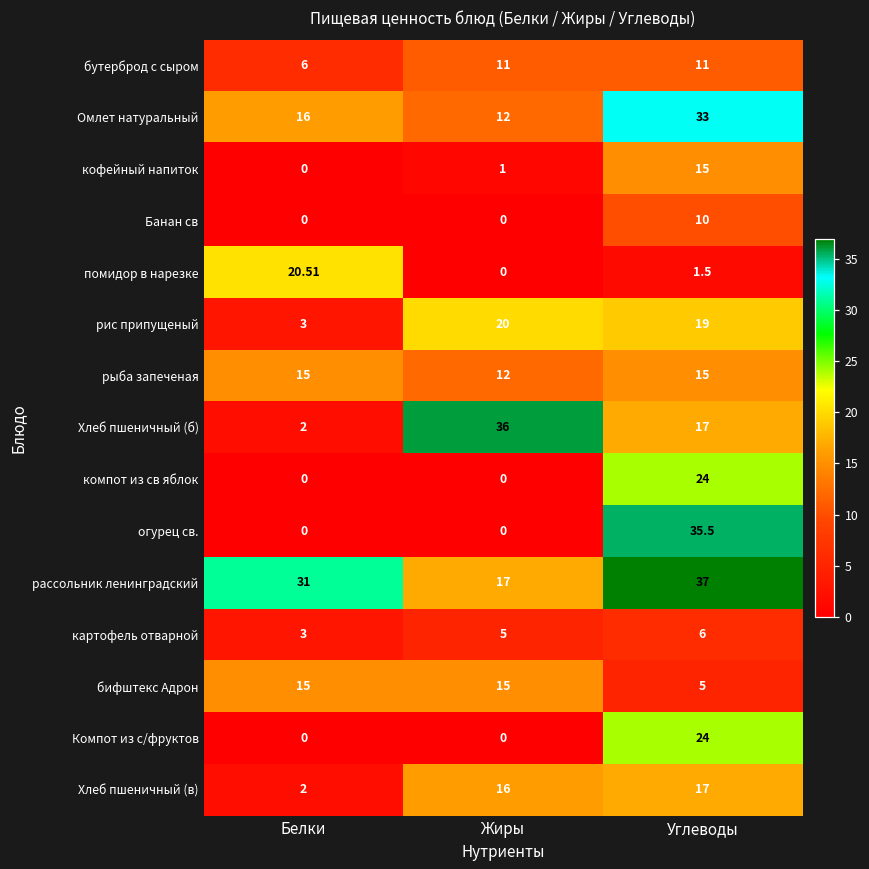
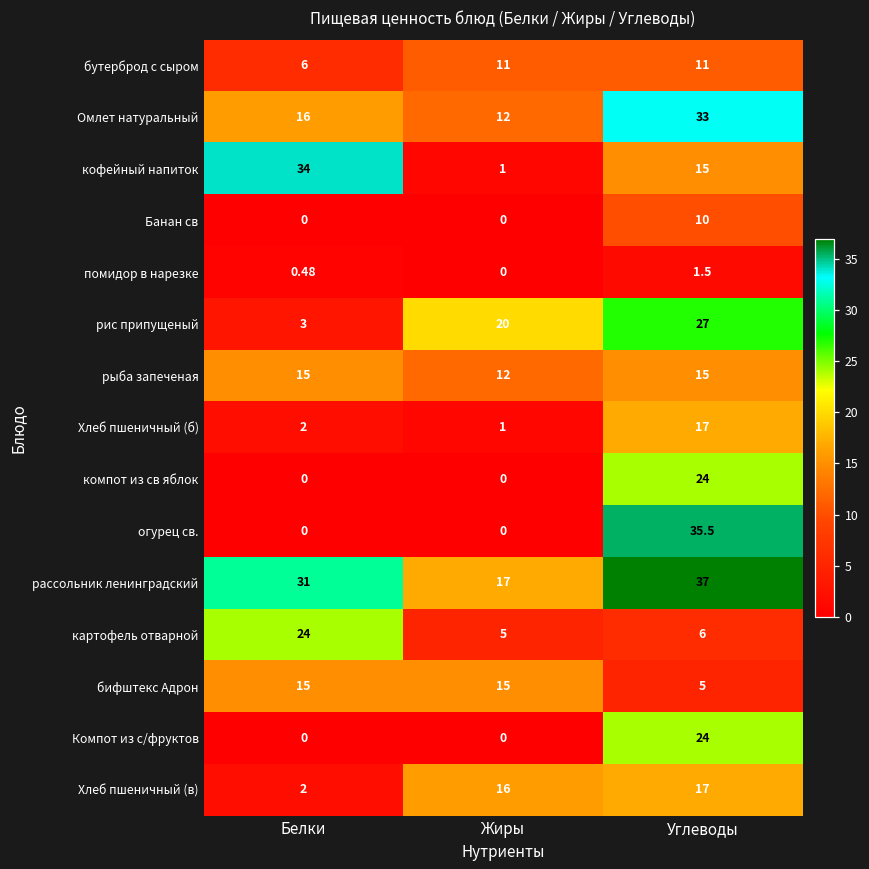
кофейный напиток, Белки: 0 -> 34
помидор в нарезке, Белки: 20.51 -> 0.48
рис припущеный, Углеводы: 19 -> 27
Хлеб пшеничный (б), Жиры: 36 -> 1
картофель отварной, Белки: 3 -> 24
